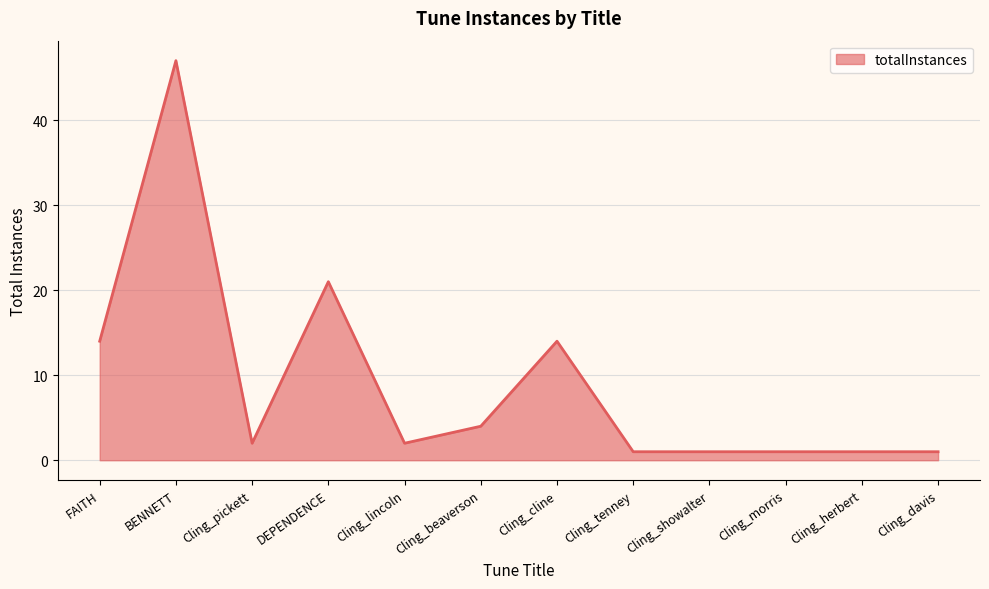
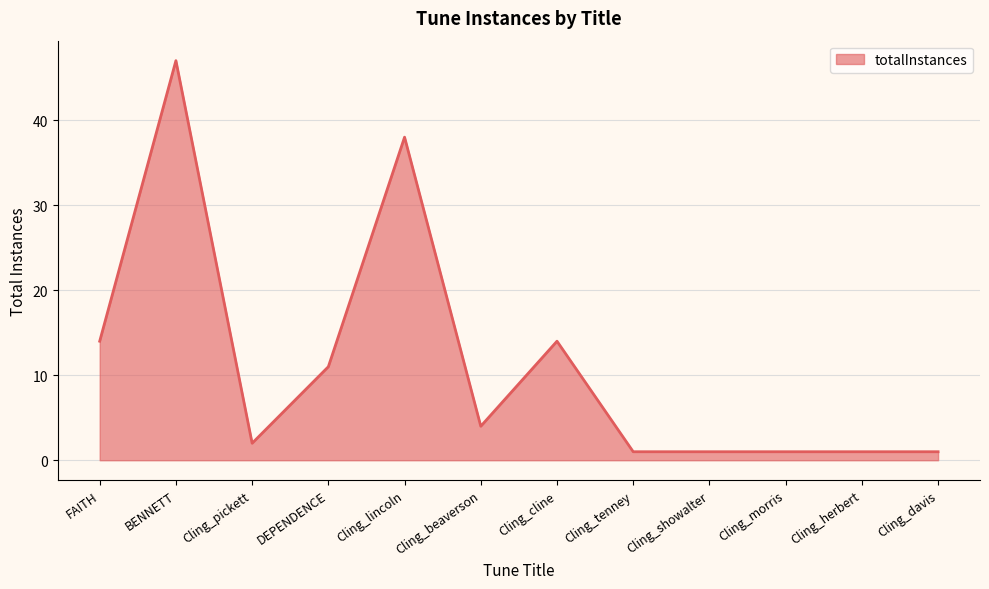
DEPENDENCE: 21 -> 11
Cling_lincoln: 2 -> 38
